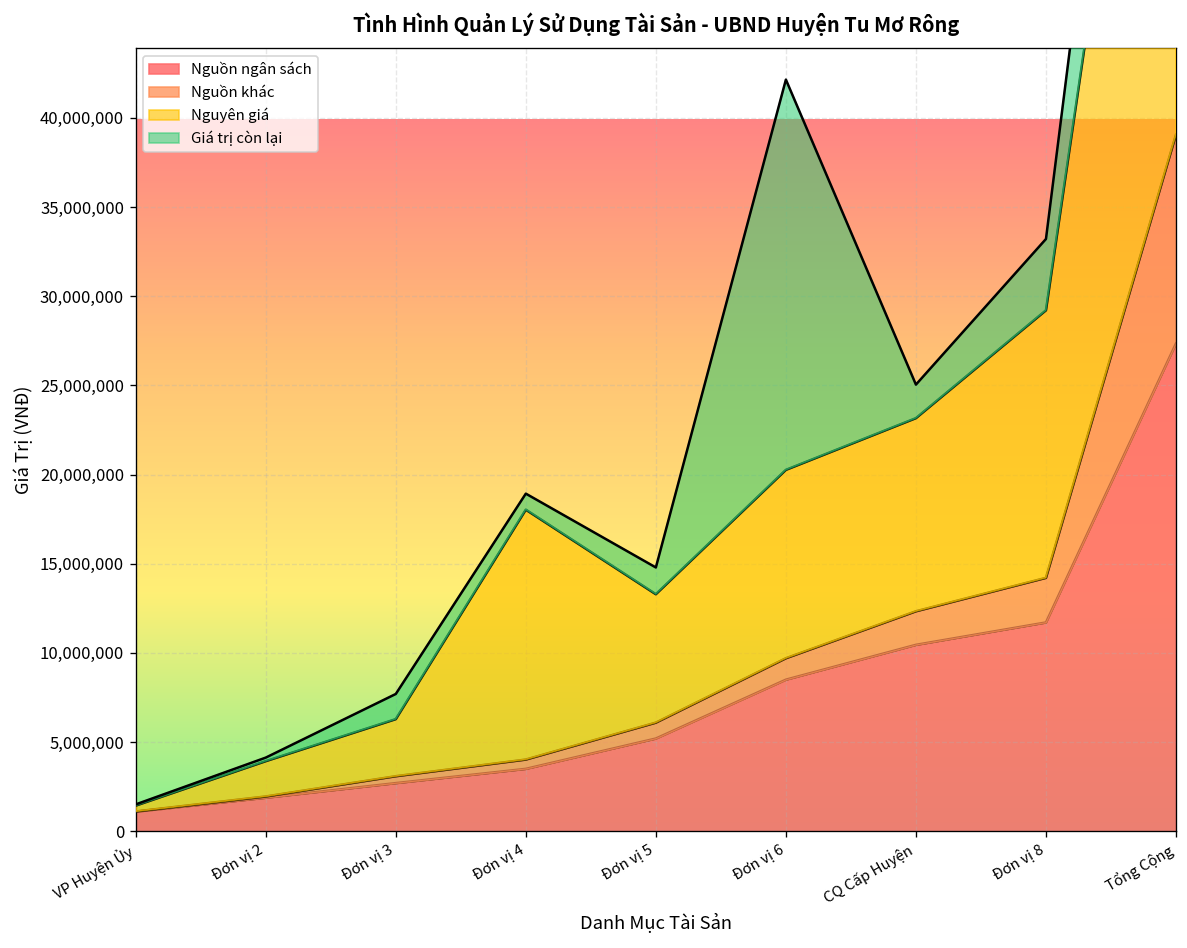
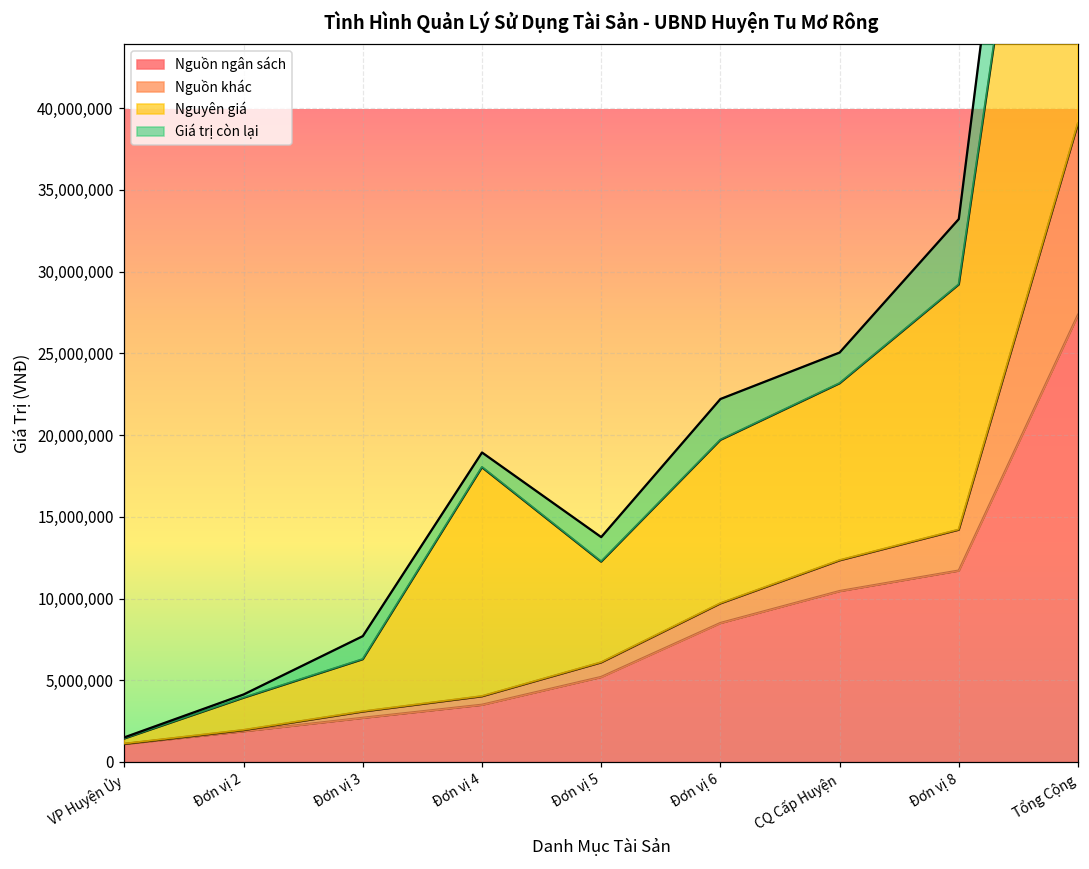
Nguyên giá, Đơn vị 5: 7,200,000 -> 6,200,000
Nguyên giá, Đơn vị 6: 10,600,000 -> 10,000,000
Giá trị còn lại, Đơn vị 6: 21,900,000 -> 2,500,000
